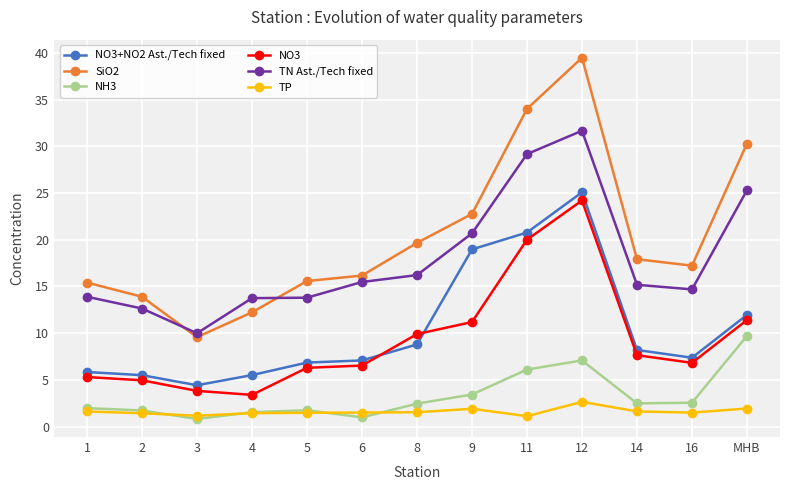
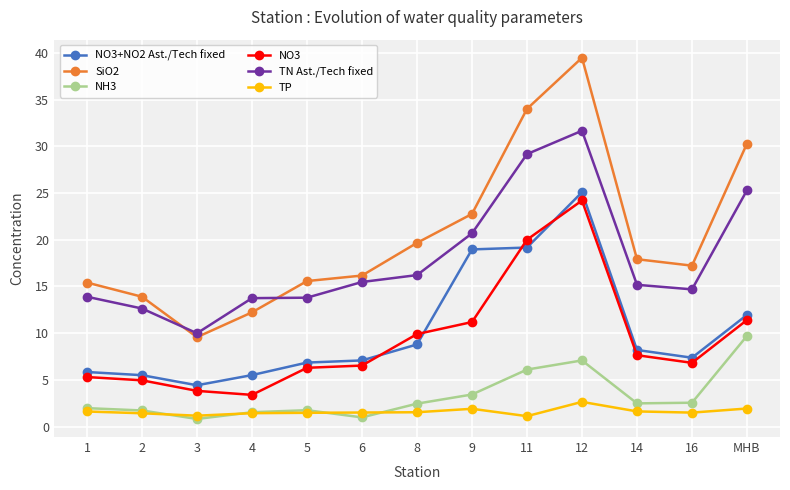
NO3+NO2 Ast./Tech fixed, 11: 21 -> 19
